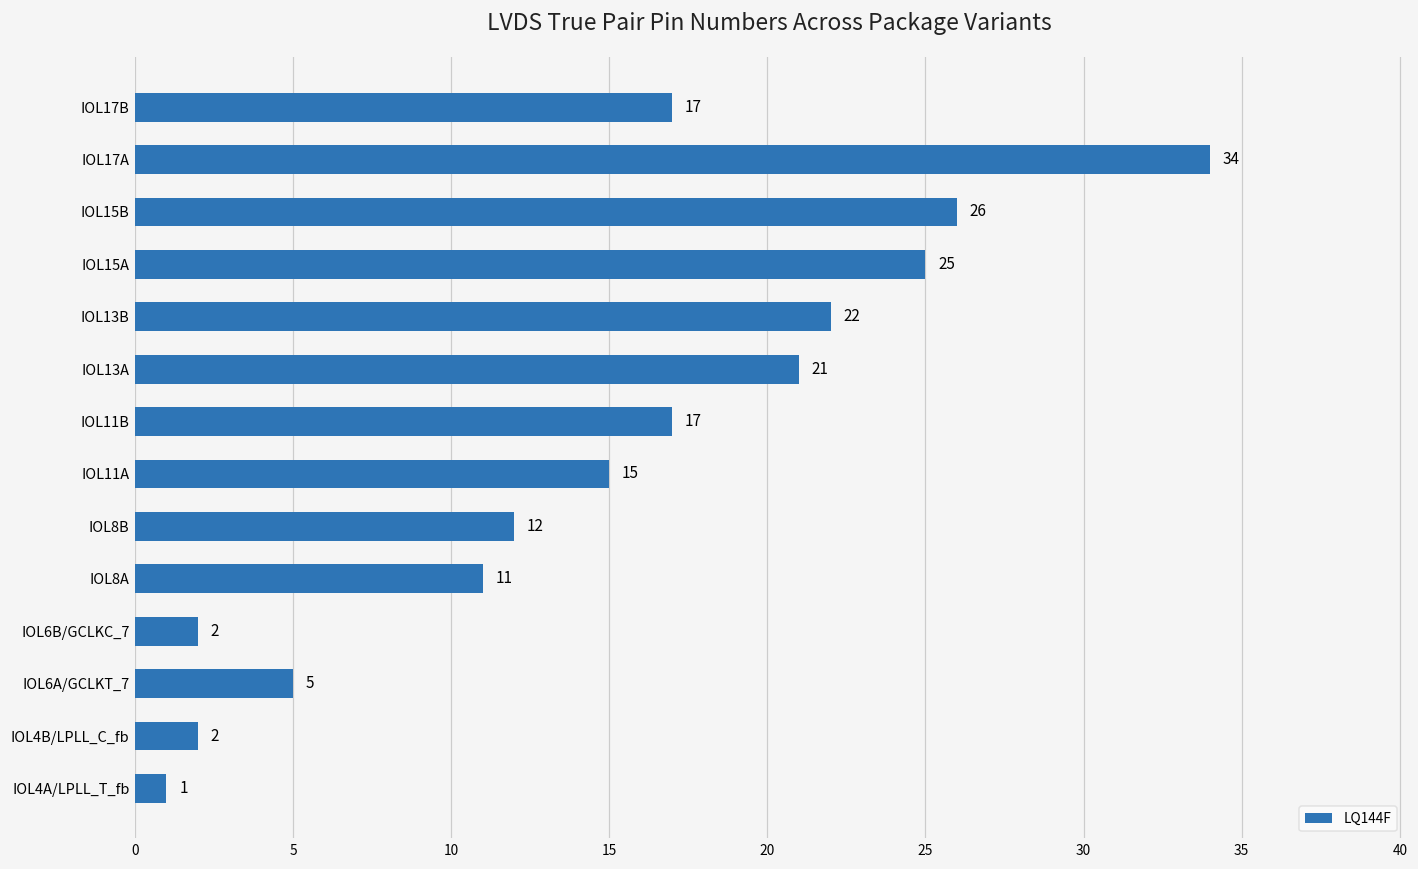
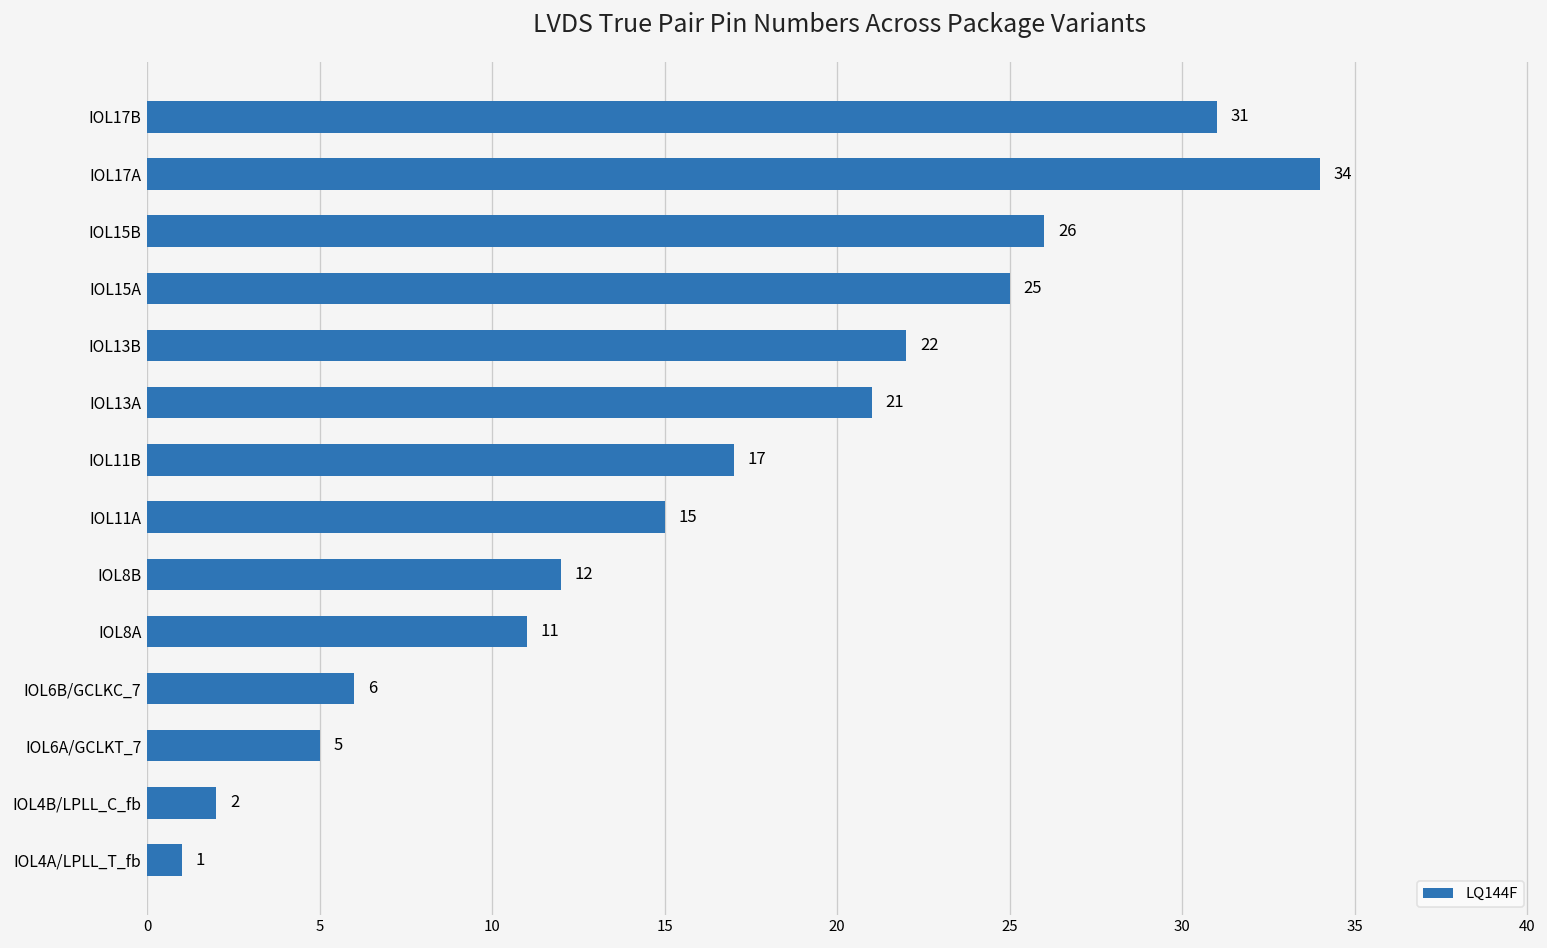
IOL17B: 17 -> 31
IOL6B/GCLKC_7: 2 -> 6
